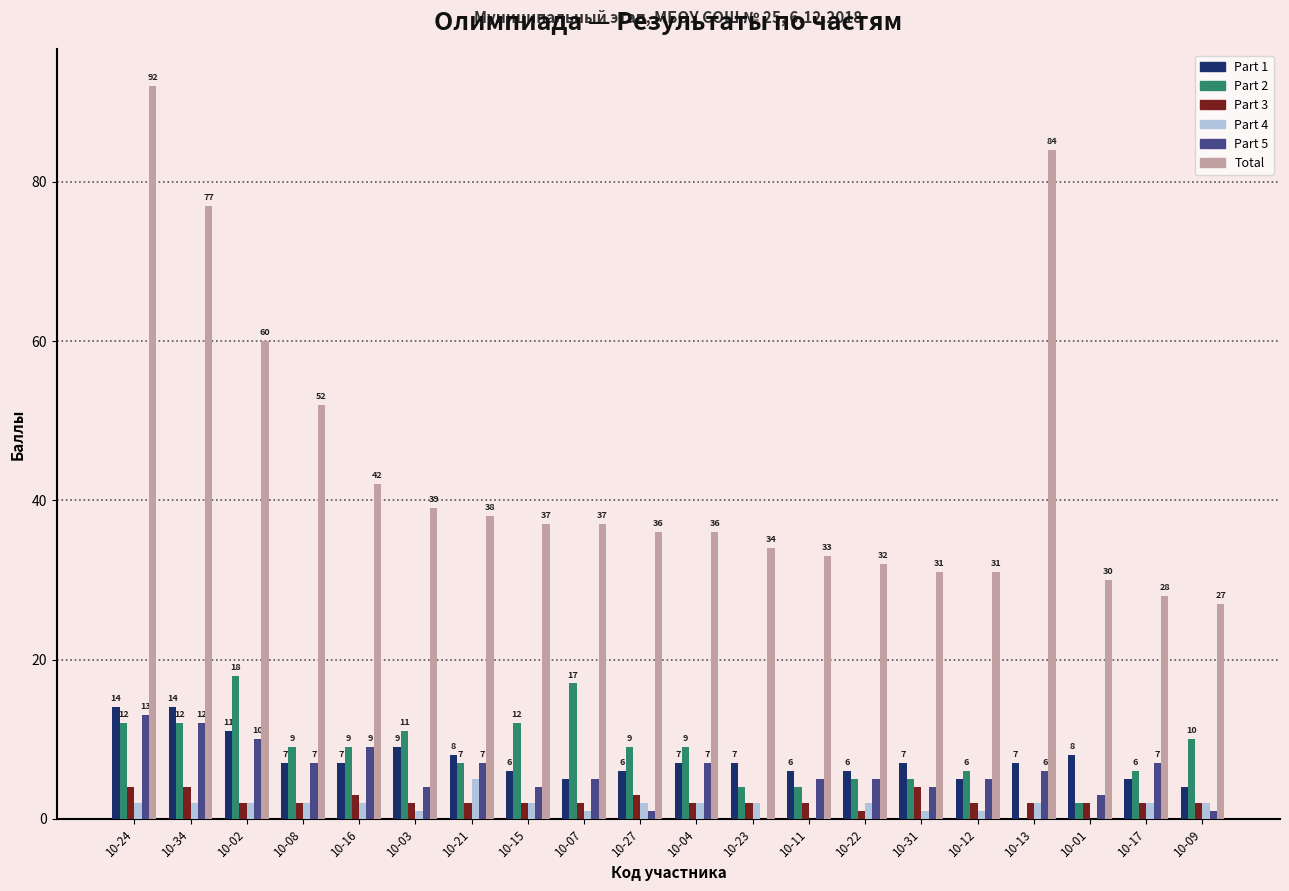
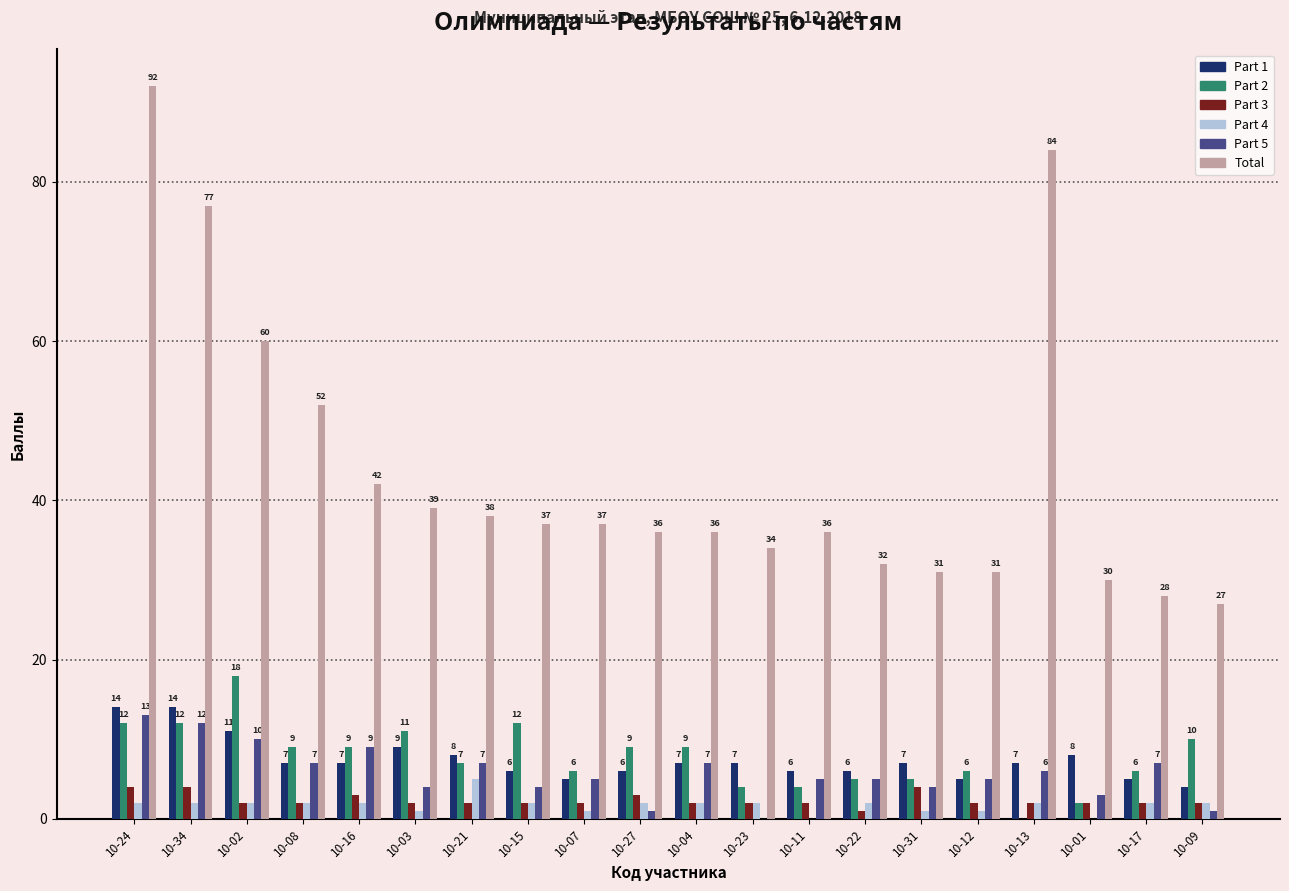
Part 2, 10-07: 17 -> 6
Total, 10-11: 33 -> 36
